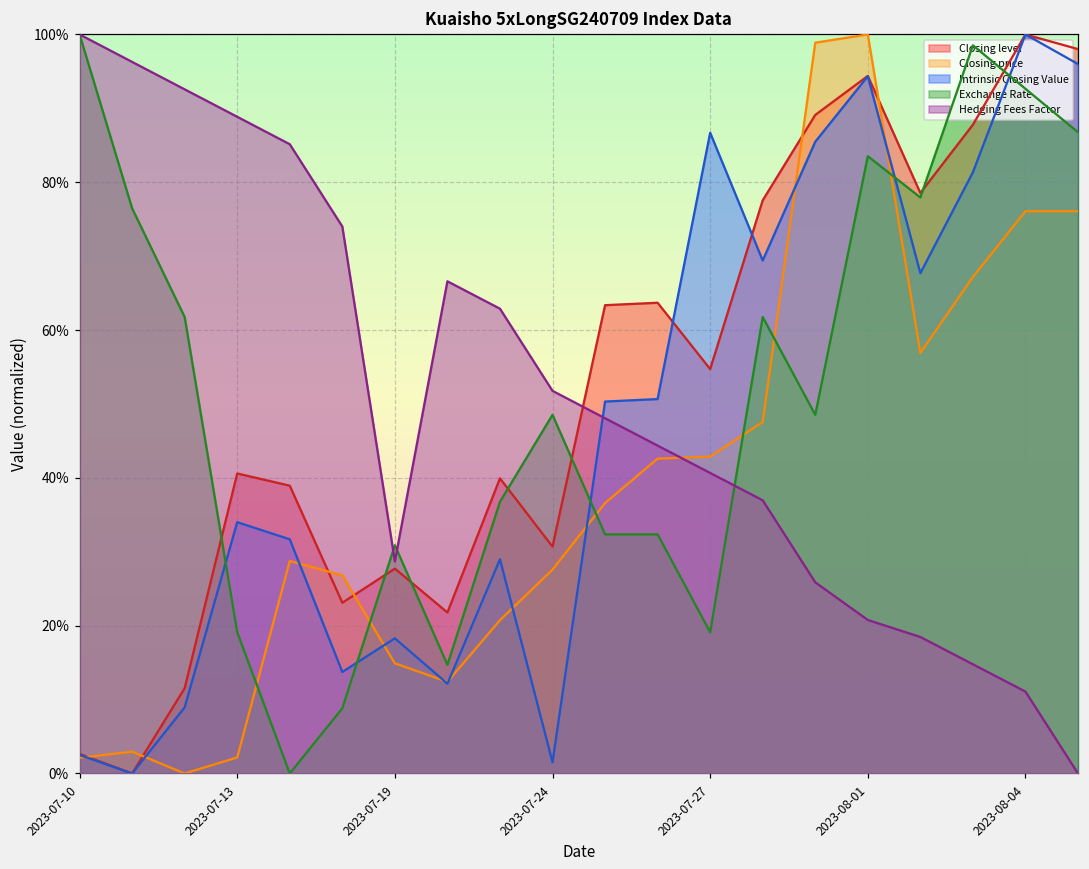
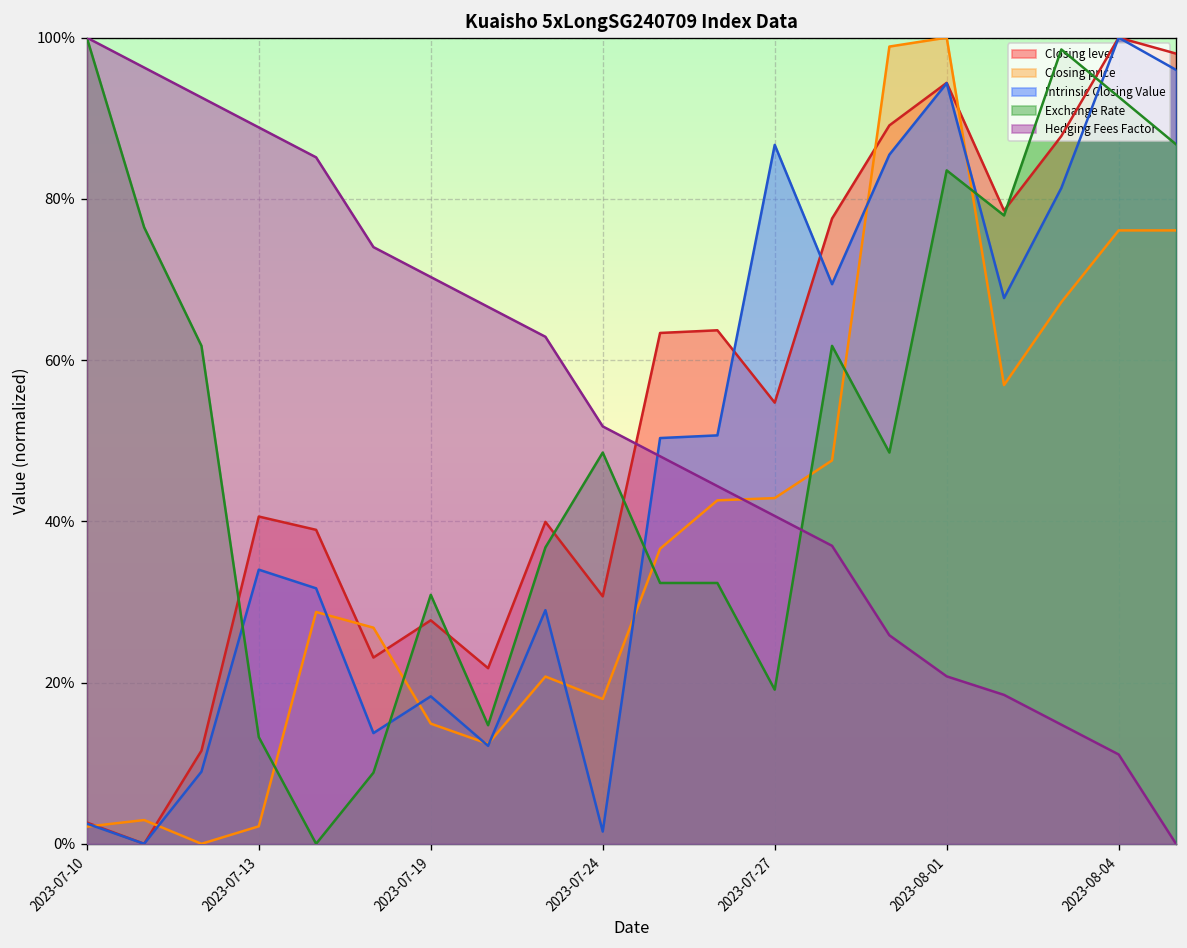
Exchange Rate, 2023-07-13: 19% -> 13%
Hedging Fees Factor, 2023-07-19: 29% -> 70%
Closing price, 2023-07-24: 28% -> 18%
